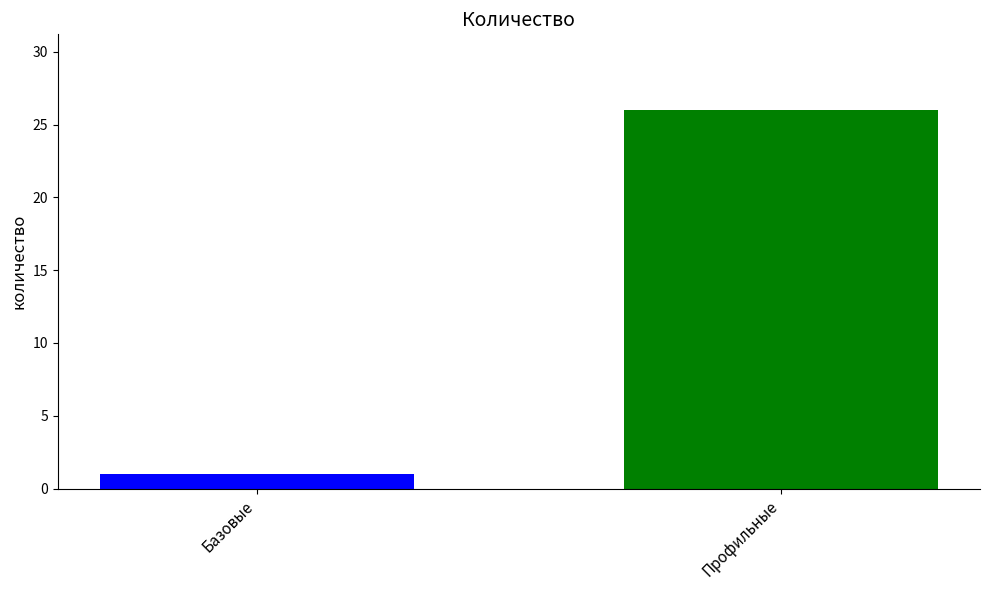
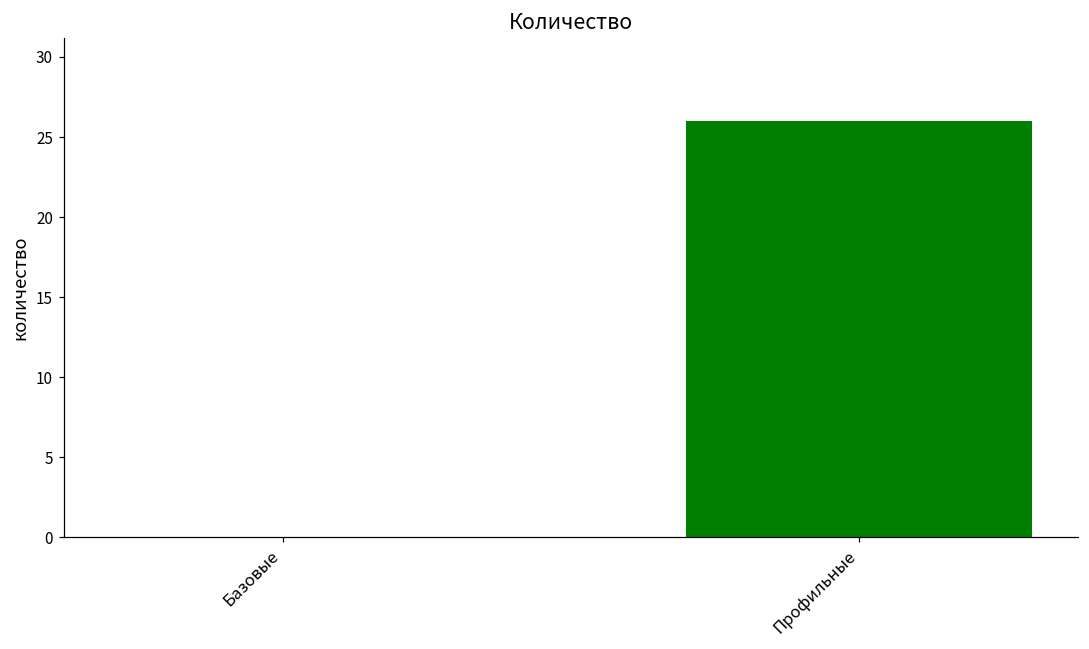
Базовые: 1 -> 0
